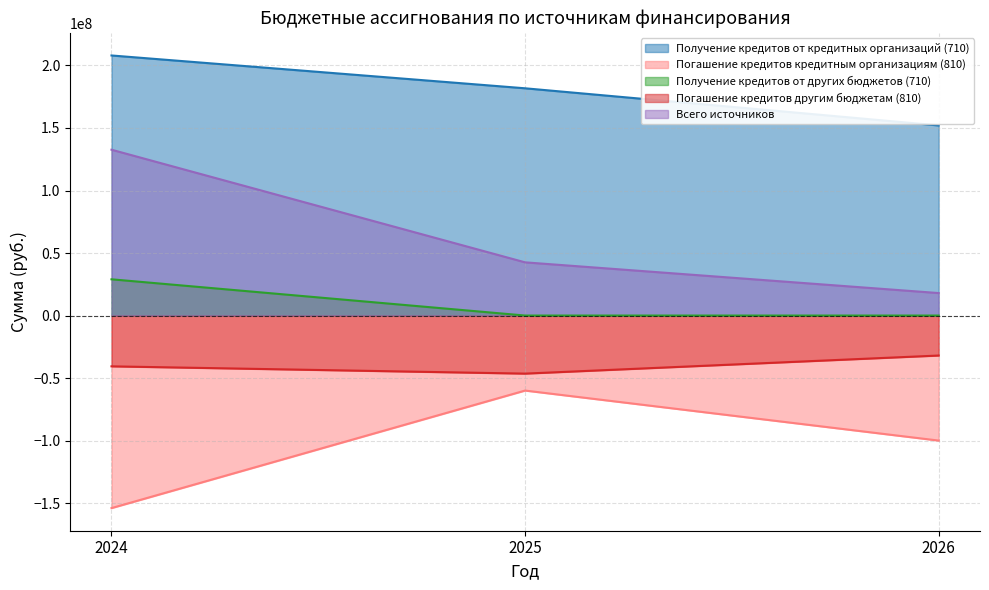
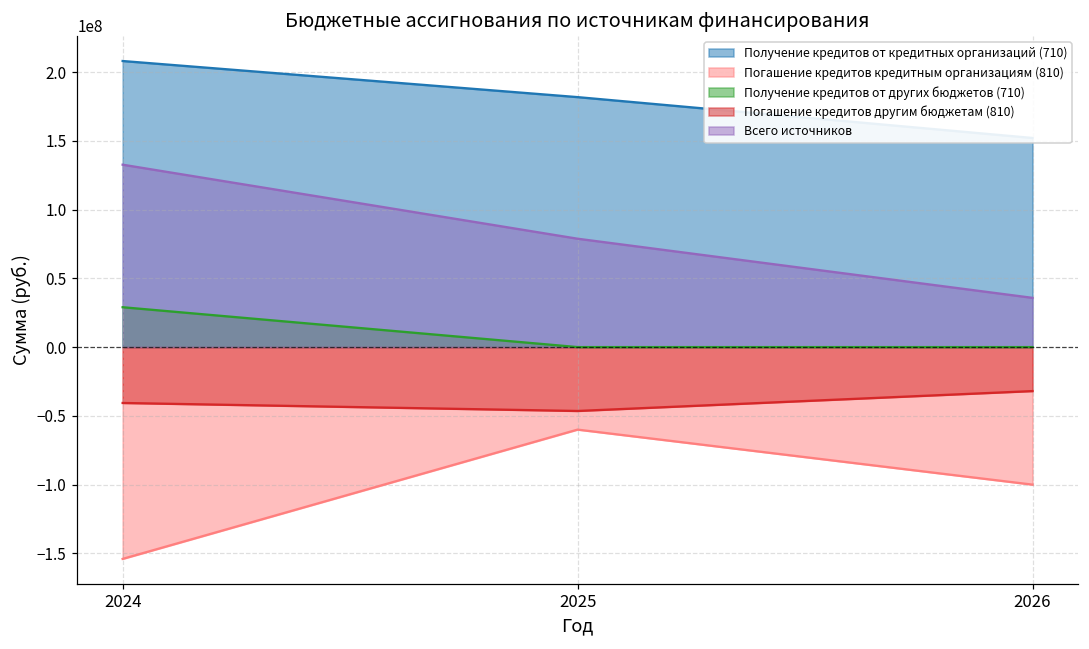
Всего источников, 2025: 43000000 -> 79000000
Всего источников, 2026: 18000000 -> 36000000
